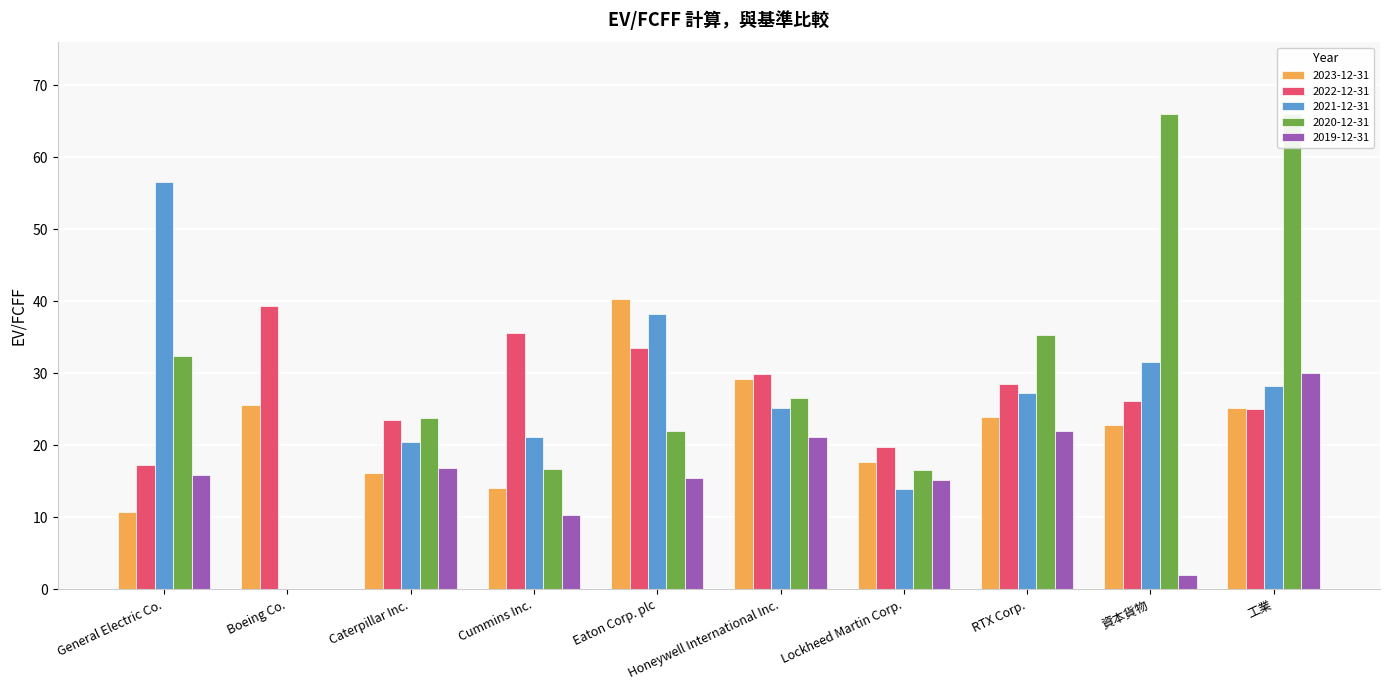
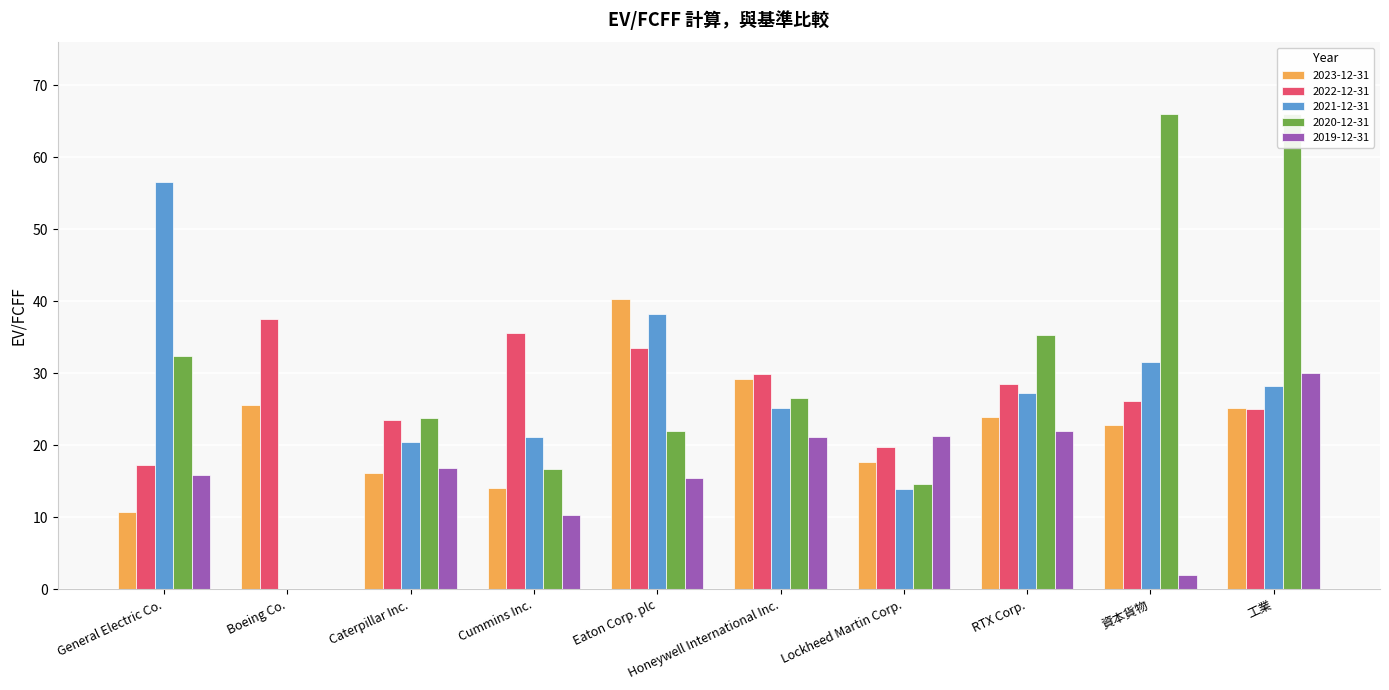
2022-12-31, Boeing Co.: 39 -> 38
2020-12-31, Lockheed Martin Corp.: 17 -> 15
2019-12-31, Lockheed Martin Corp.: 15 -> 21
